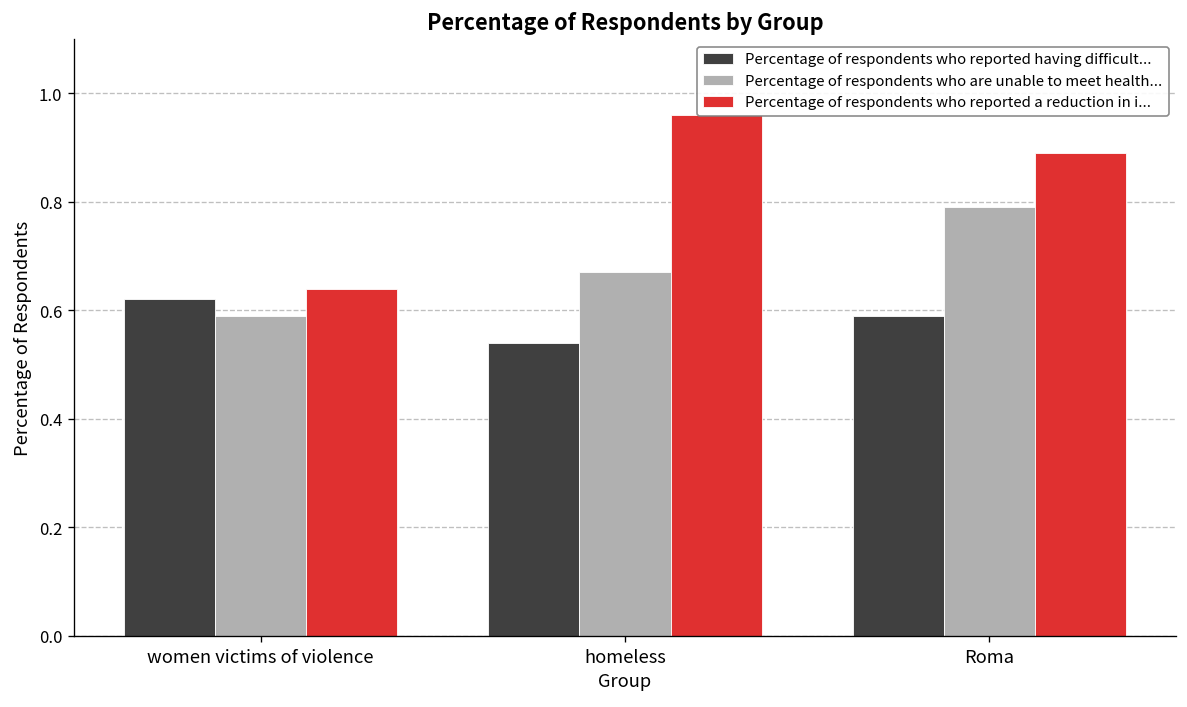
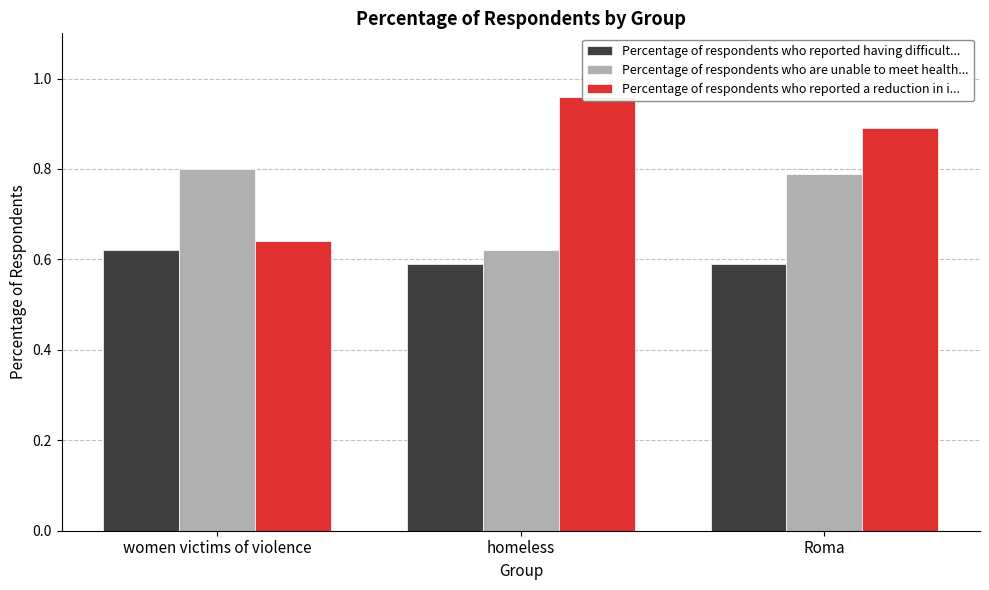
Percentage of respondents who are unable to meet health..., women victims of violence: 0.59 -> 0.80
Percentage of respondents who reported having difficult..., homeless: 0.54 -> 0.59
Percentage of respondents who are unable to meet health..., homeless: 0.67 -> 0.62
